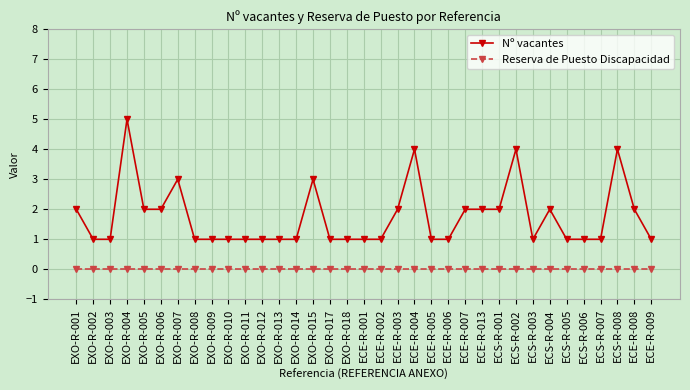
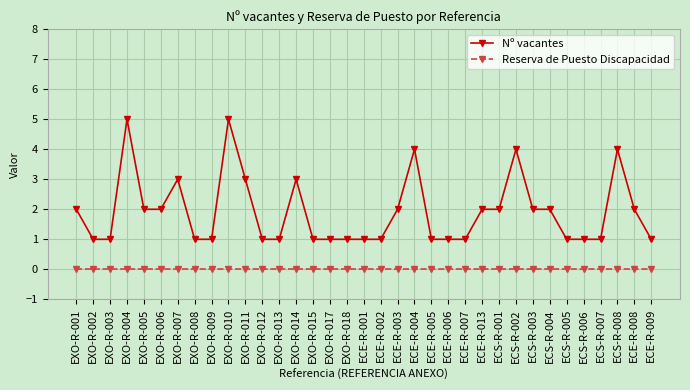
Nº vacantes, EXO-R-010: 1 -> 5
Nº vacantes, EXO-R-011: 1 -> 3
Nº vacantes, EXO-R-014: 1 -> 3
Nº vacantes, EXO-R-015: 3 -> 1
Nº vacantes, ECE-R-007: 2 -> 1
Nº vacantes, ECS-R-003: 1 -> 2
